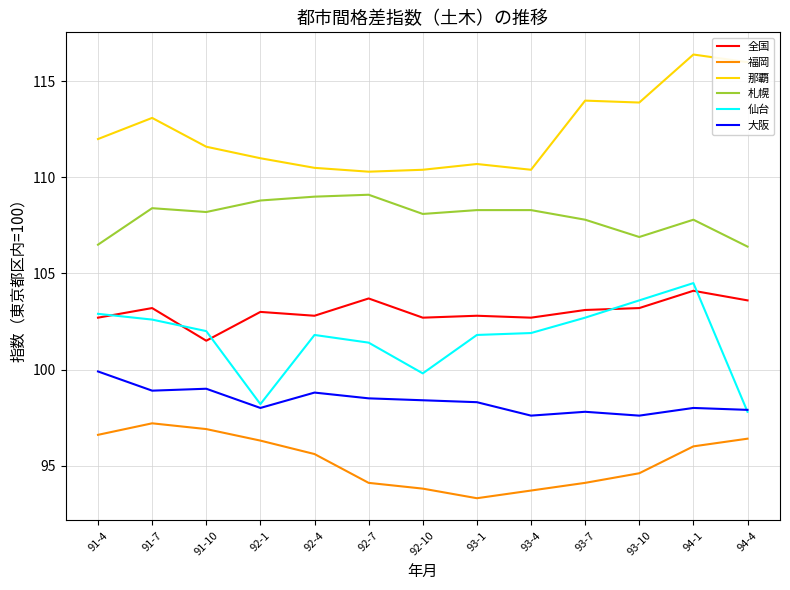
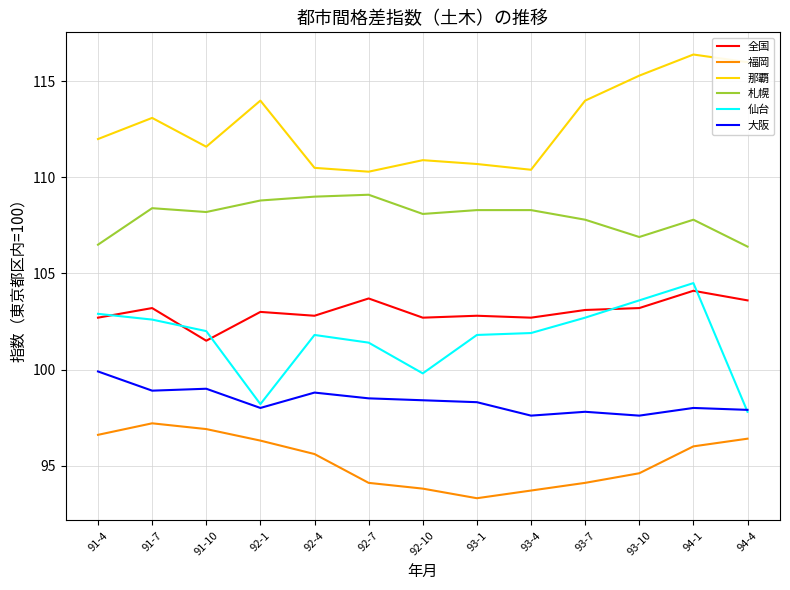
那覇, 92-1: 111 -> 114
那覇, 92-10: 110.4 -> 110.9
那覇, 93-10: 113.9 -> 115.3
